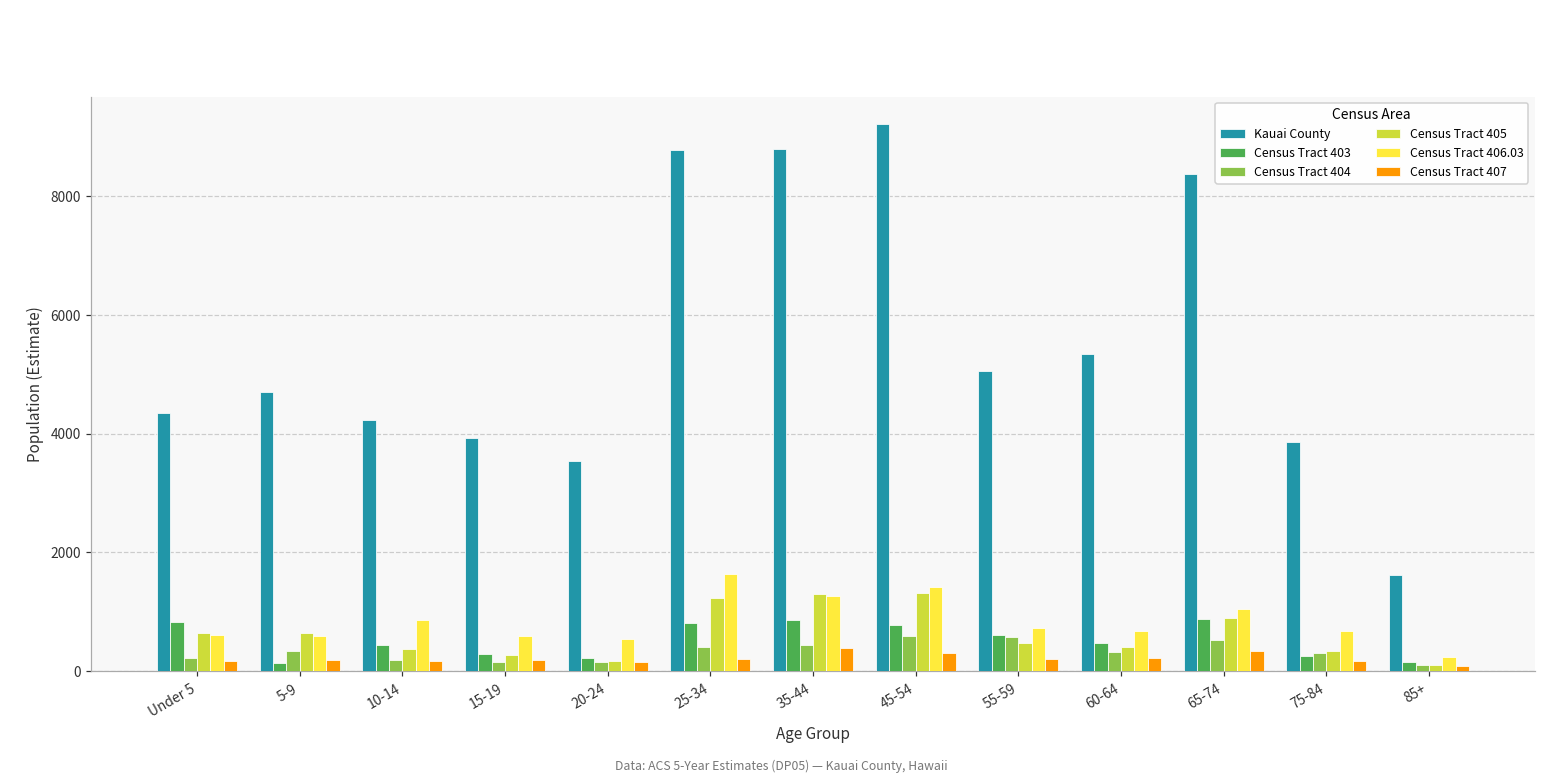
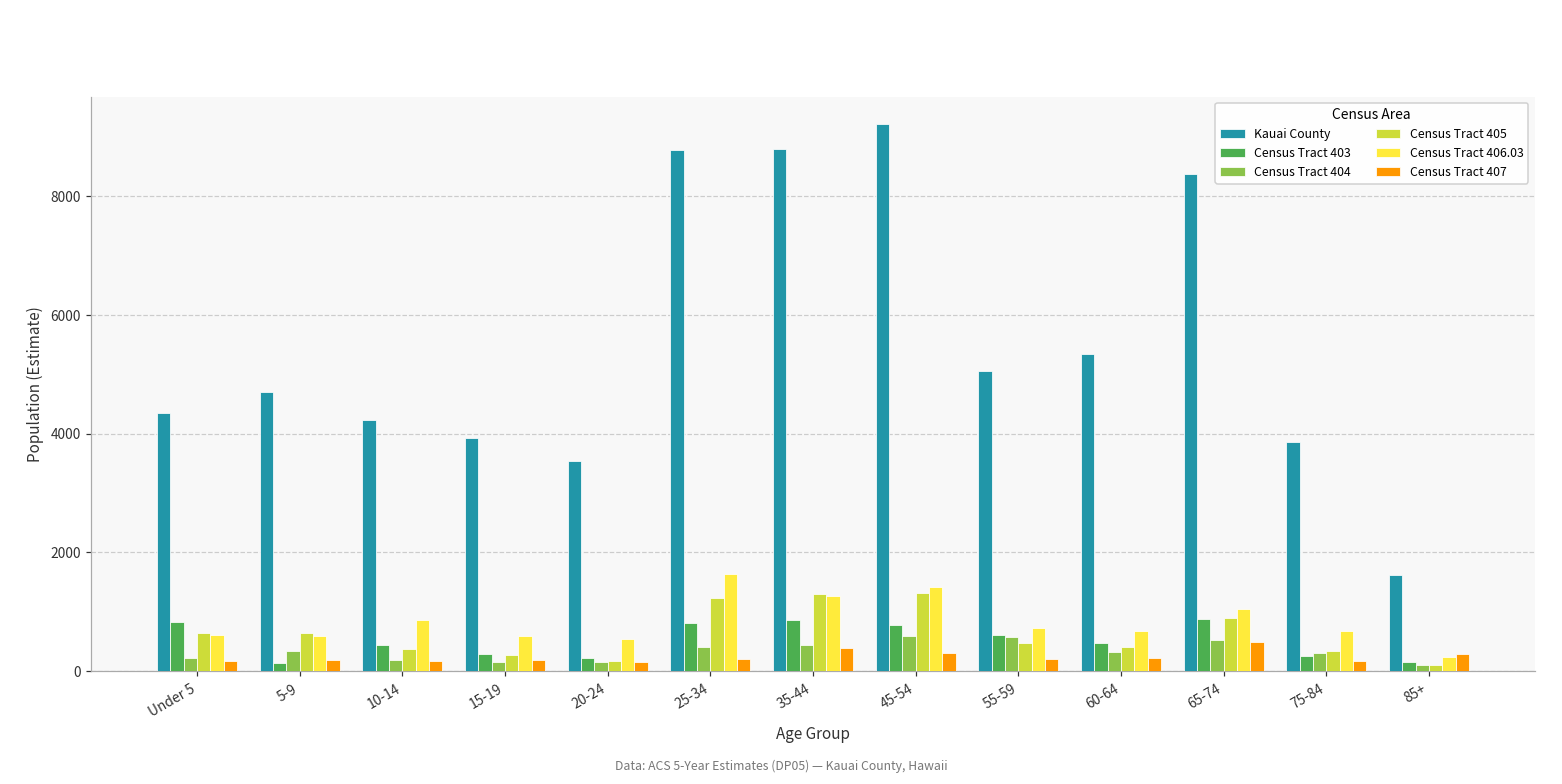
Census Tract 407, 65-74: 300 -> 500
Census Tract 407, 85+: 100 -> 300
